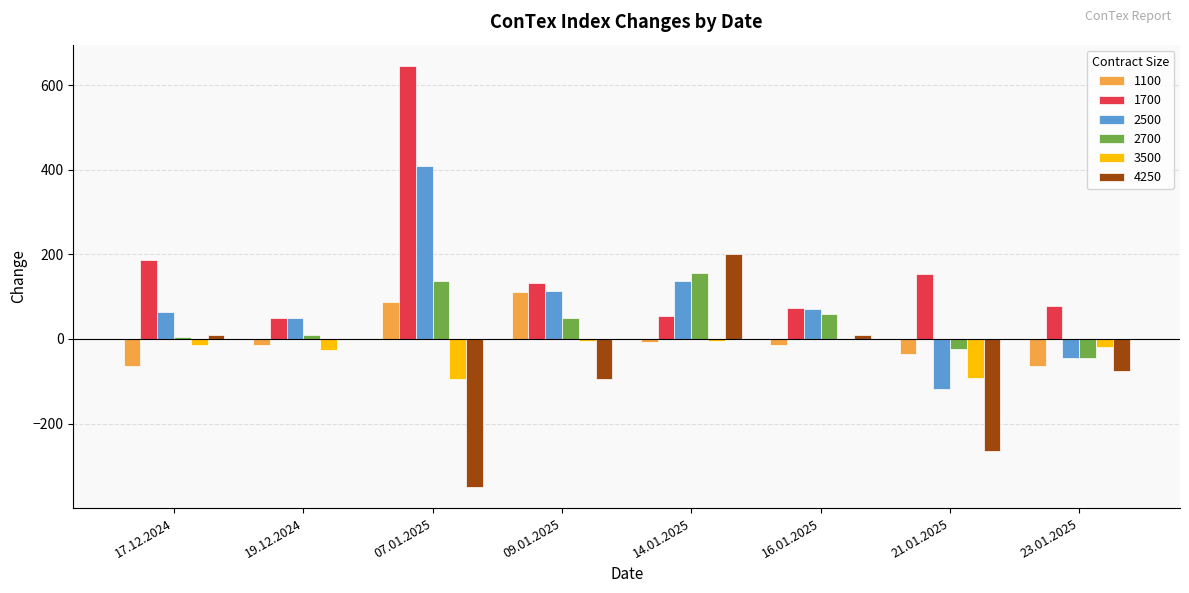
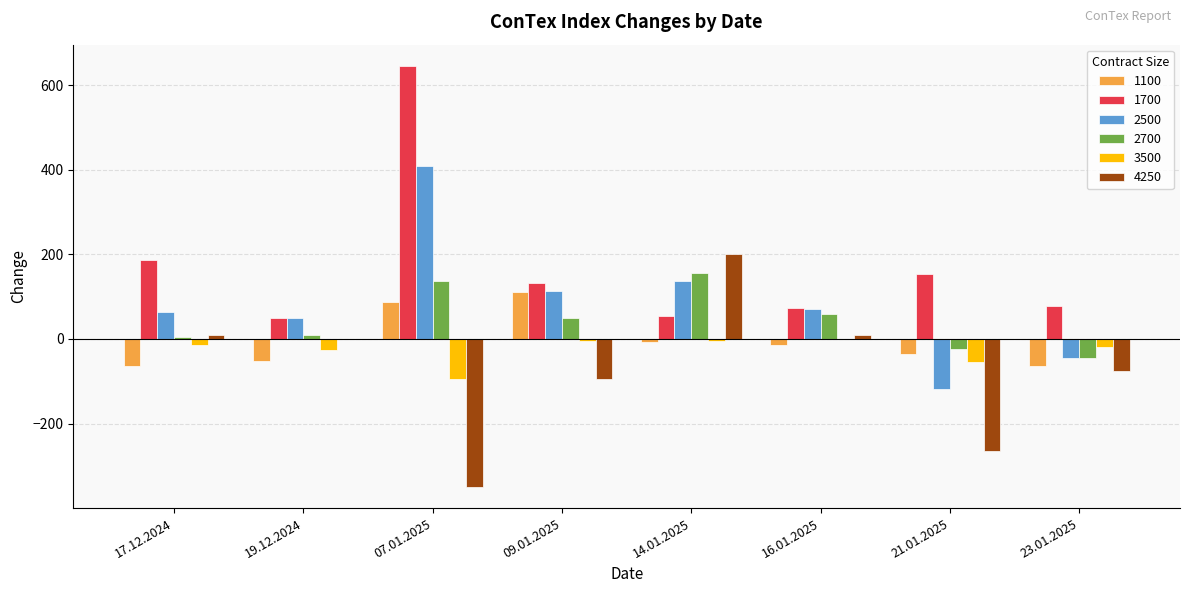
1100, 19.12.2024: -10 -> -50
3500, 21.01.2025: -90 -> -60
